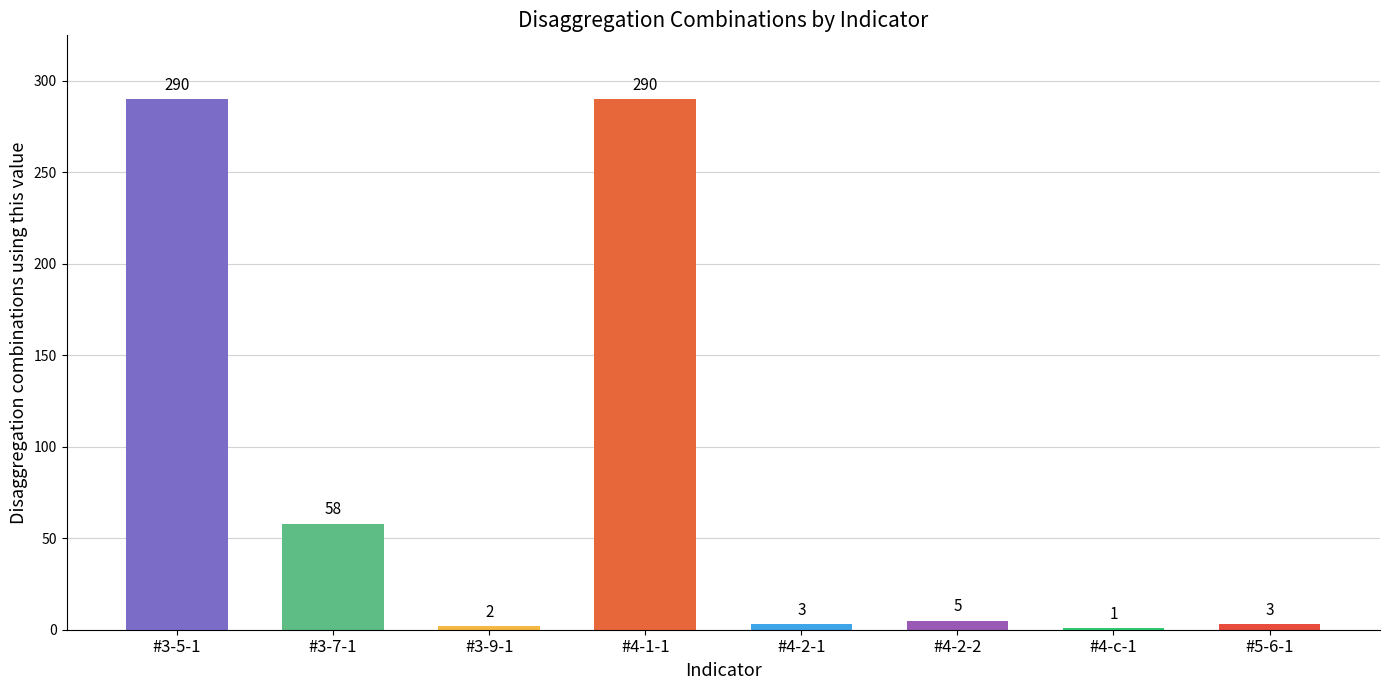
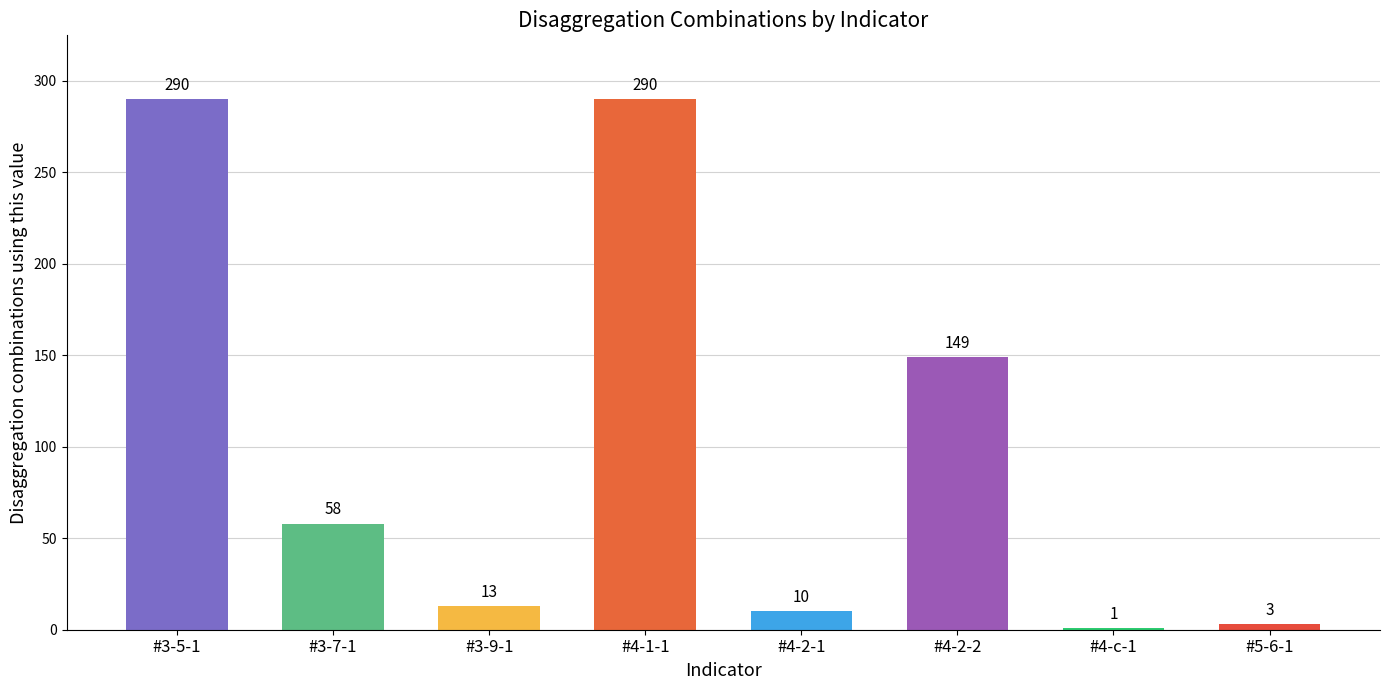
#3-9-1: 2 -> 13
#4-2-1: 3 -> 10
#4-2-2: 5 -> 149
